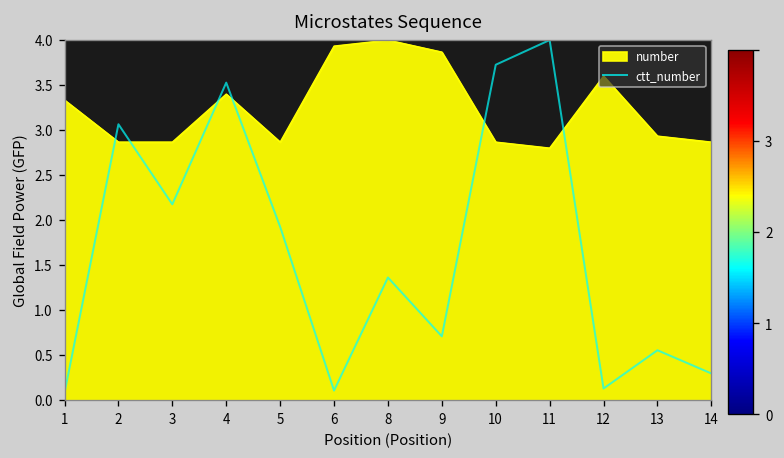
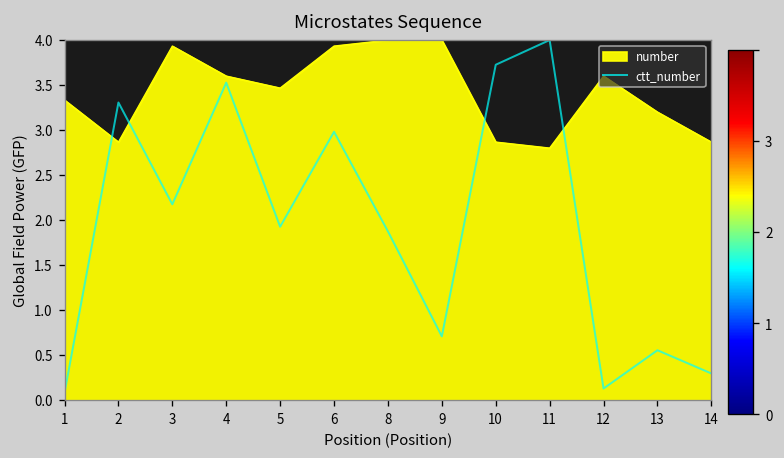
ctt_number, 2: 3.1 -> 3.3
number, 3: 2.9 -> 3.9
number, 4: 3.4 -> 3.6
number, 5: 2.9 -> 3.5
ctt_number, 6: 0.1 -> 3.0
ctt_number, 8: 1.4 -> 1.9
number, 9: 3.9 -> 4.0
number, 13: 2.9 -> 3.2
